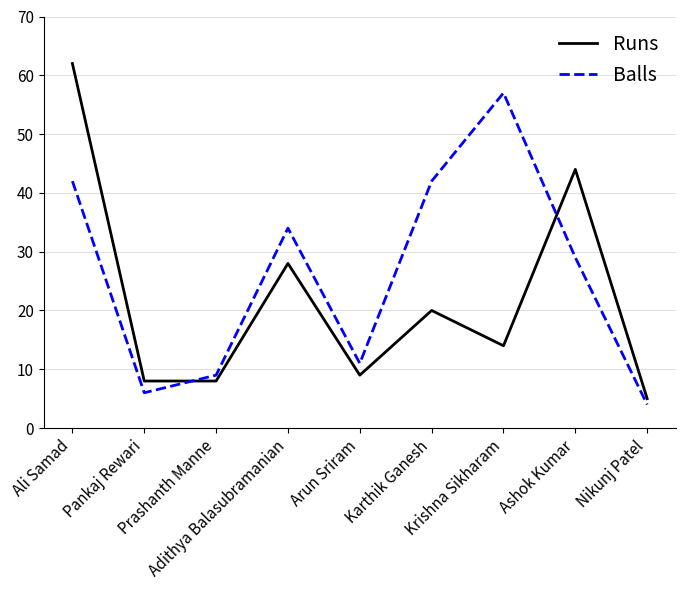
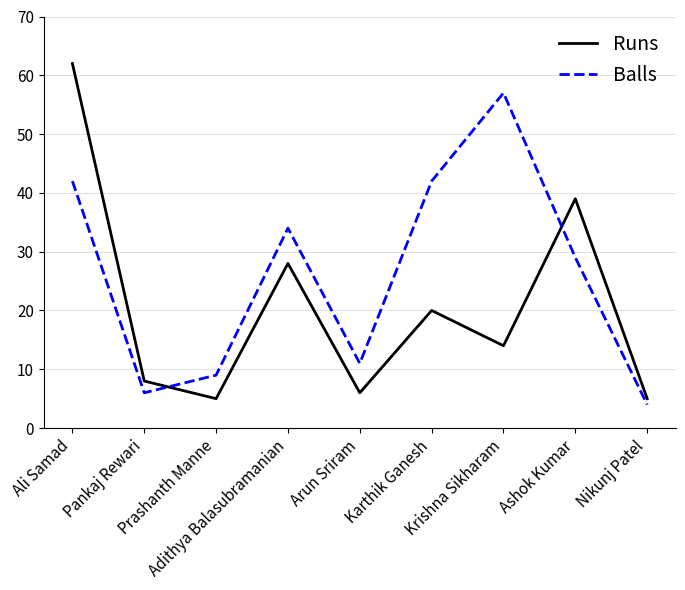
Runs, Prashanth Manne: 8 -> 5
Runs, Arun Sriram: 9 -> 6
Runs, Ashok Kumar: 44 -> 39
